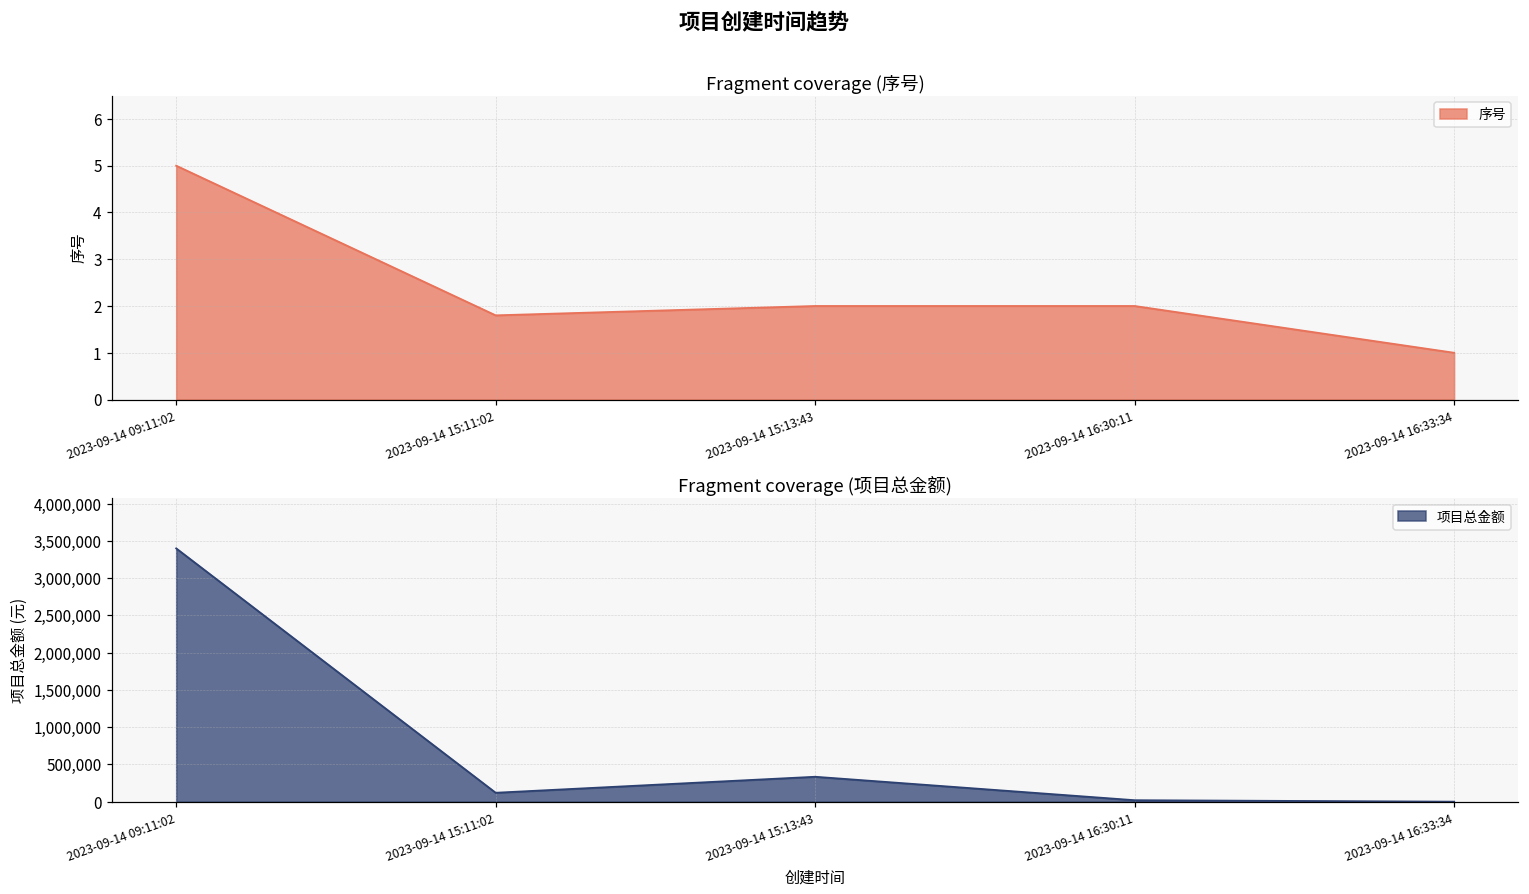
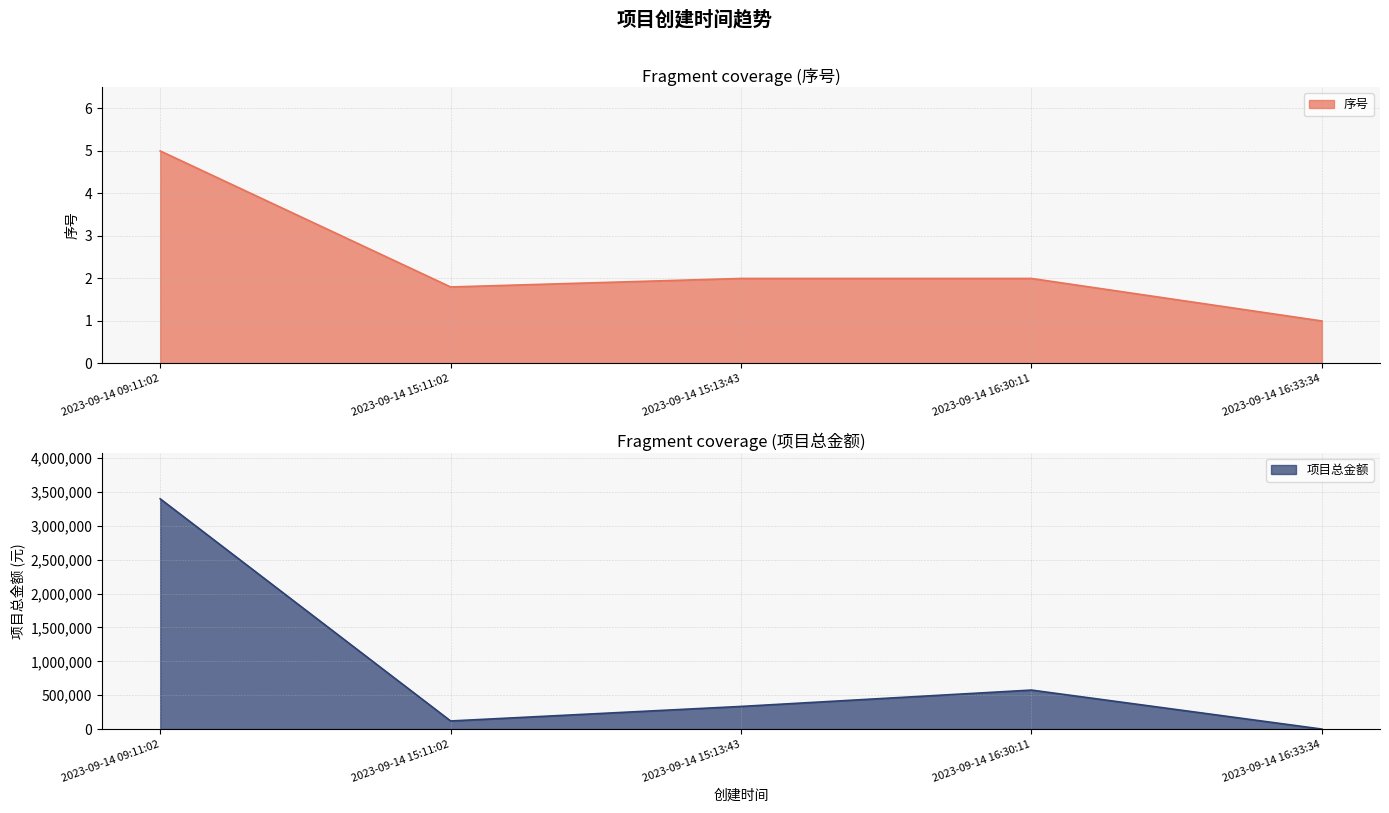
Fragment coverage (项目总金额), 2023-09-14 16:30:11: 0 -> 600,000
